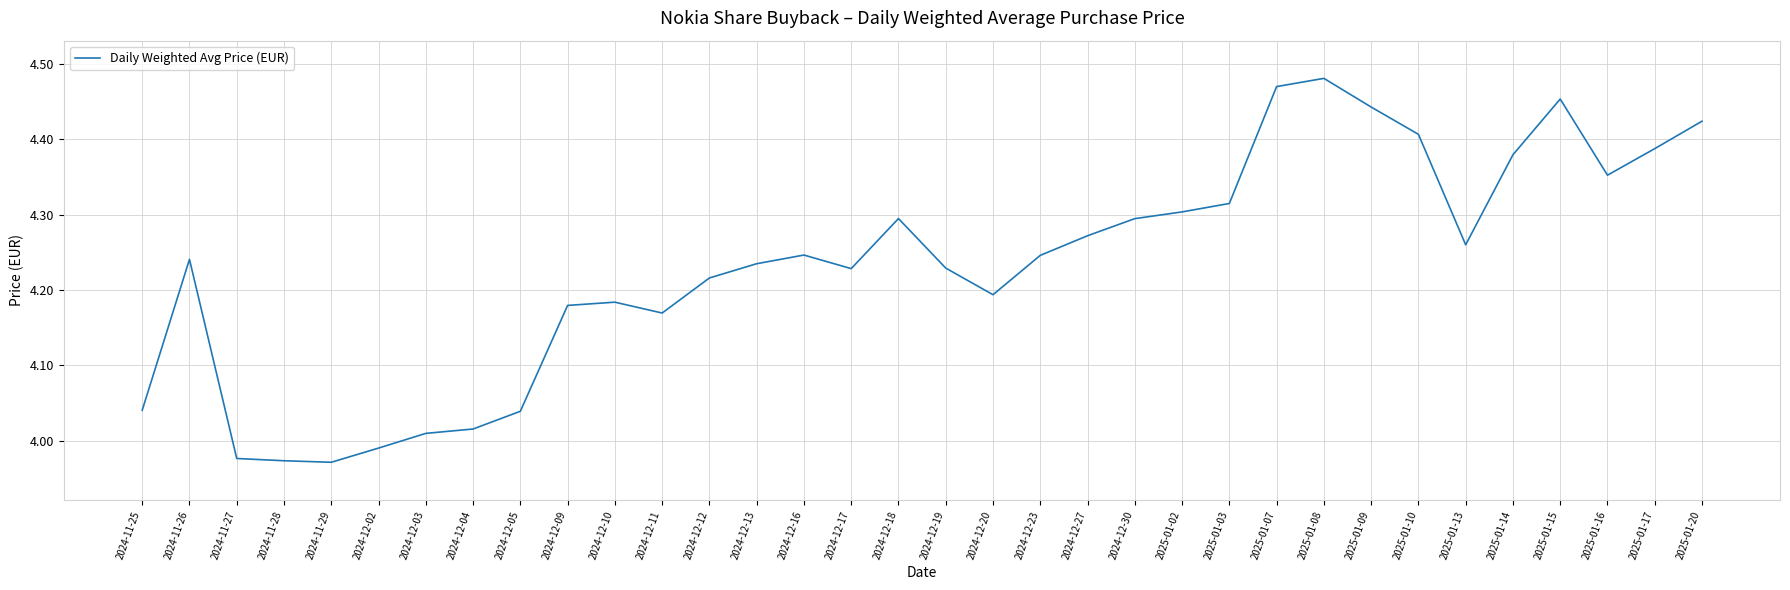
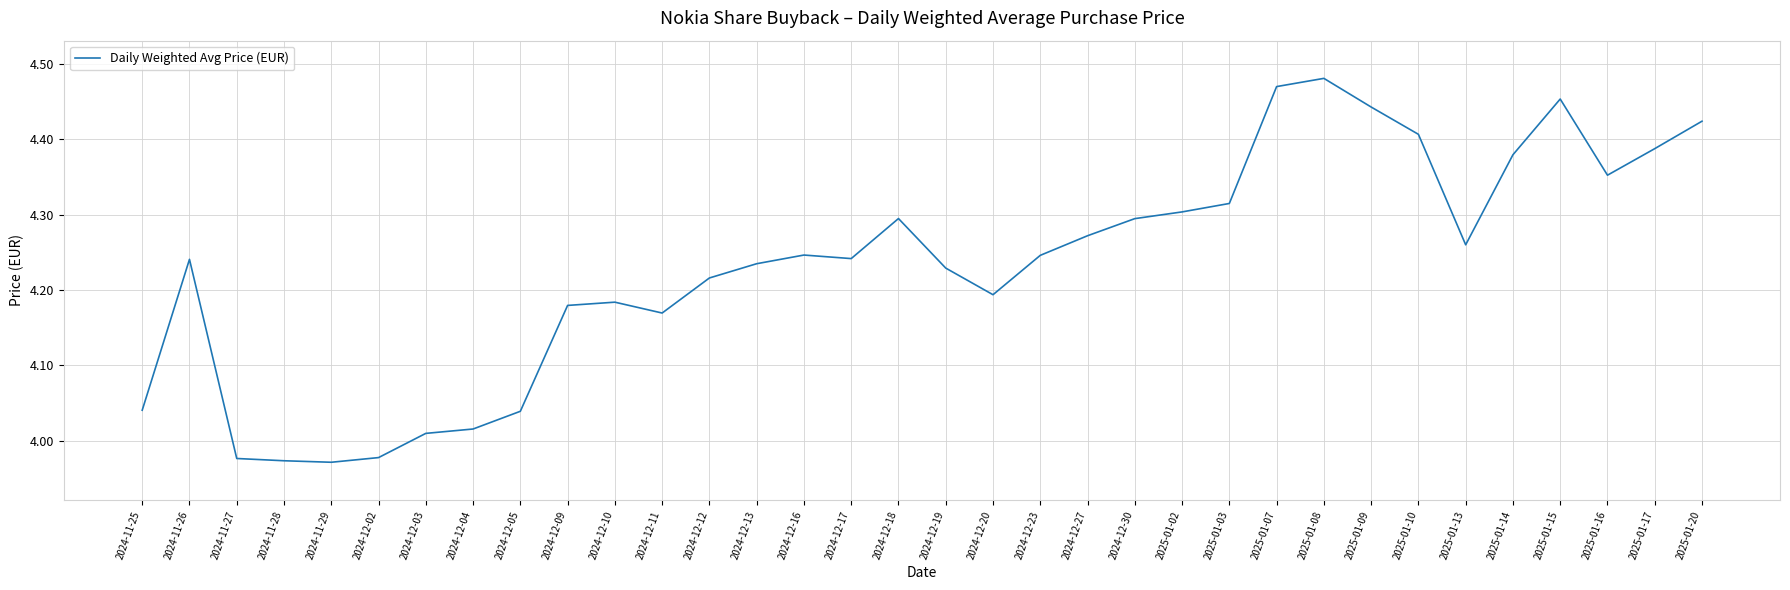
2024-12-02: 3.99 -> 3.98
2024-12-17: 4.23 -> 4.24
